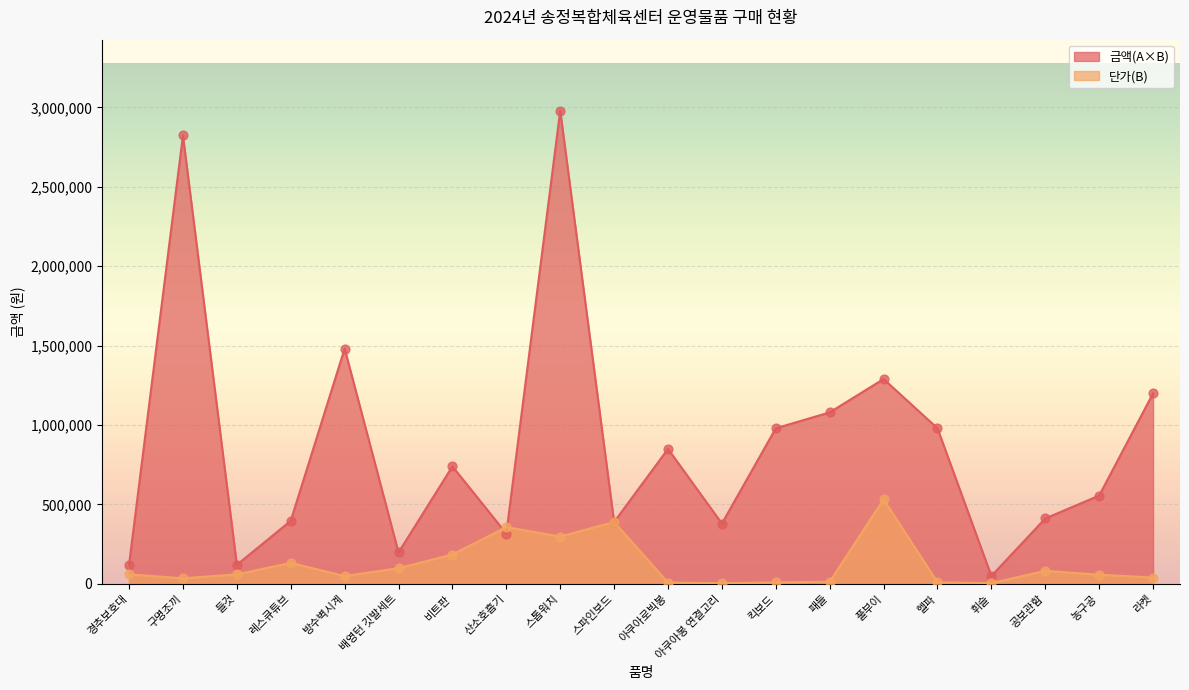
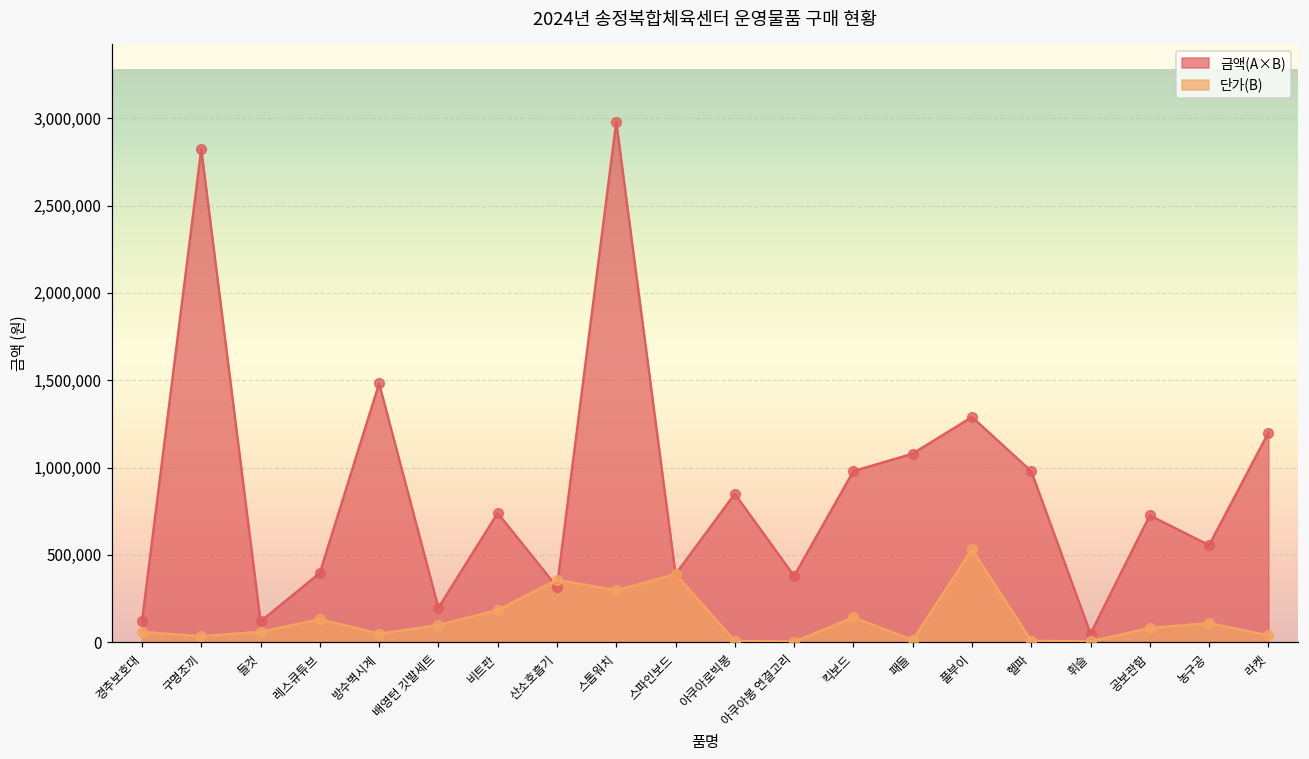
단가(B), 킥보드: 10,000 -> 140,000
금액(A×B), 공보관함: 410,000 -> 730,000
단가(B), 농구공: 60,000 -> 110,000
